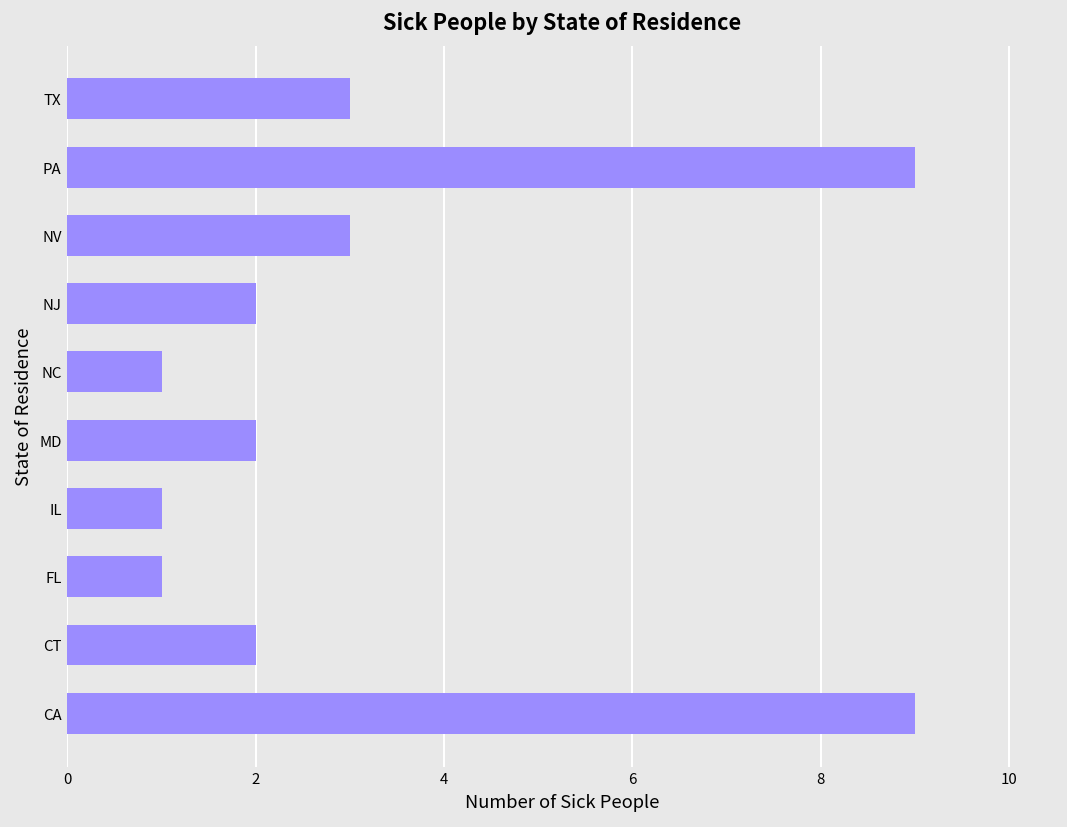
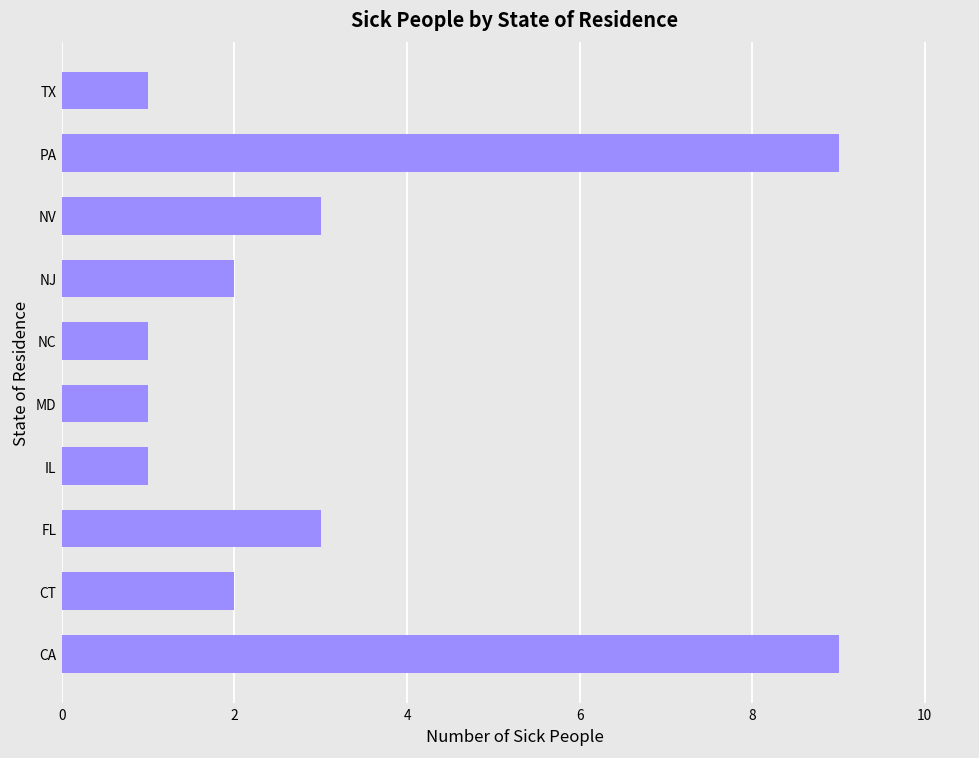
TX: 3 -> 1
MD: 2 -> 1
FL: 1 -> 3
